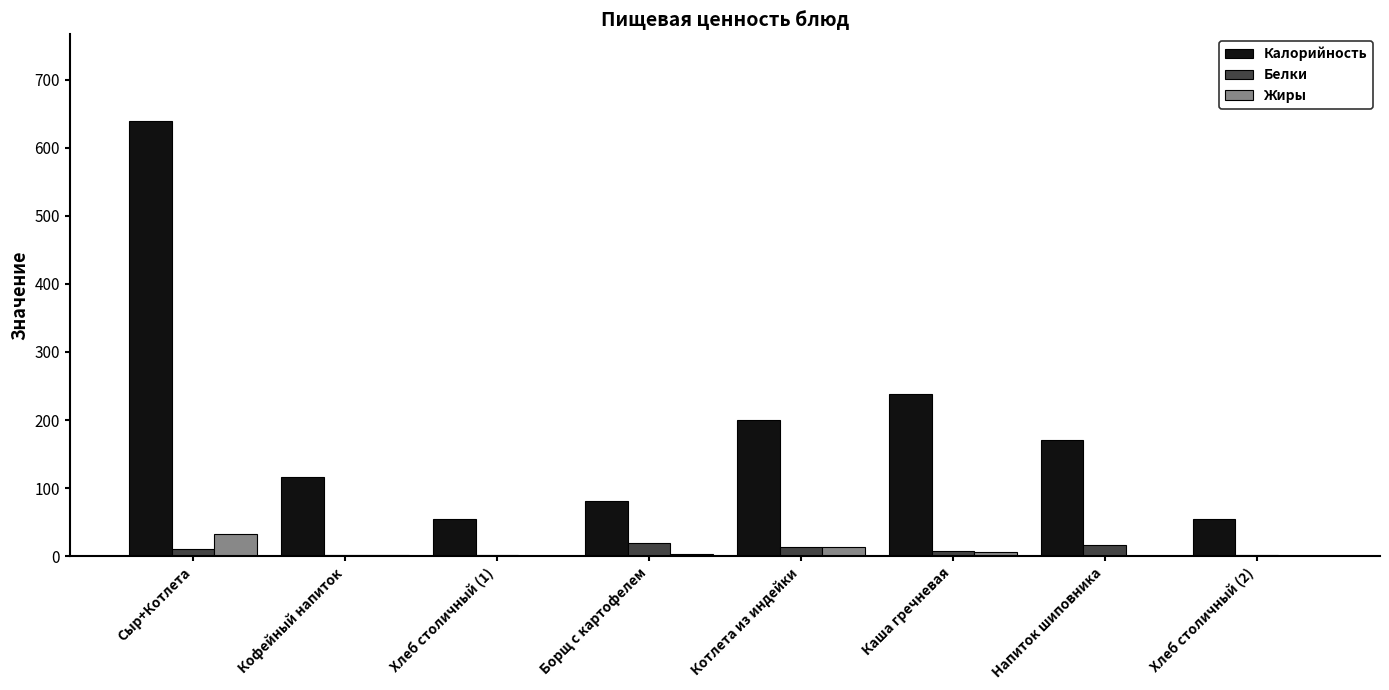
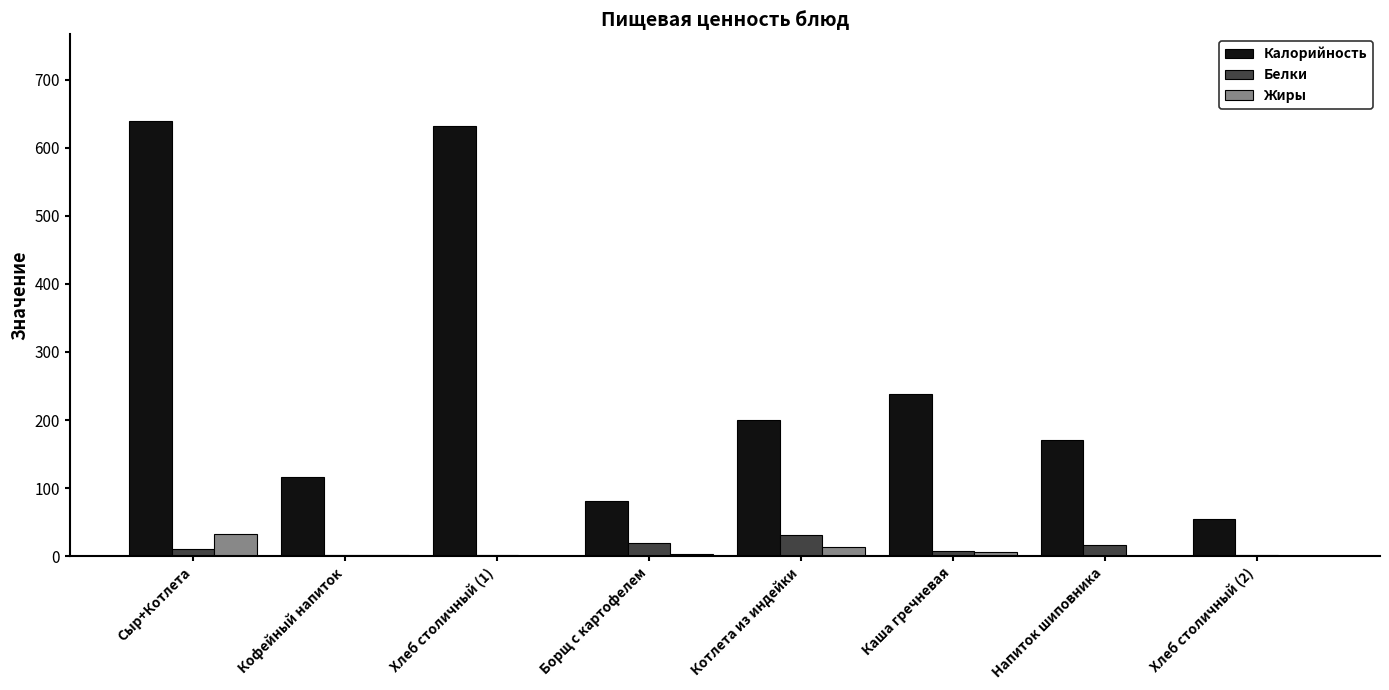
Калорийность, Хлеб столичный (1): 50 -> 630
Белки, Котлета из индейки: 10 -> 30
